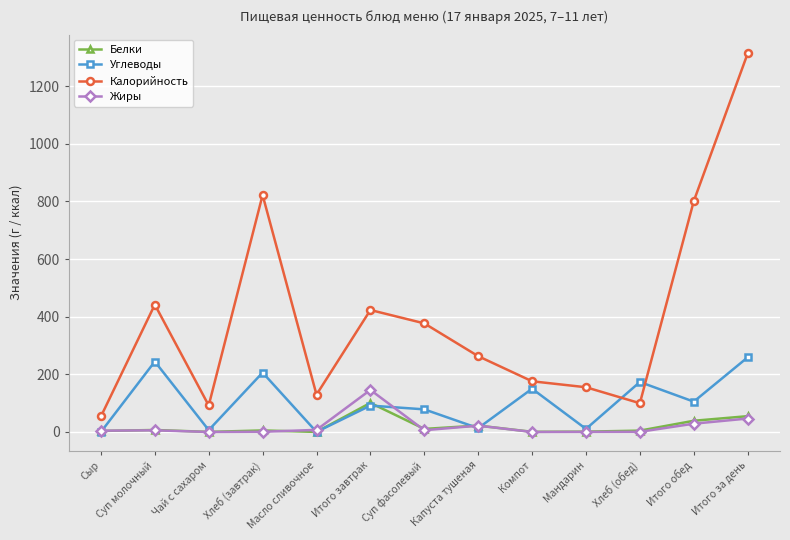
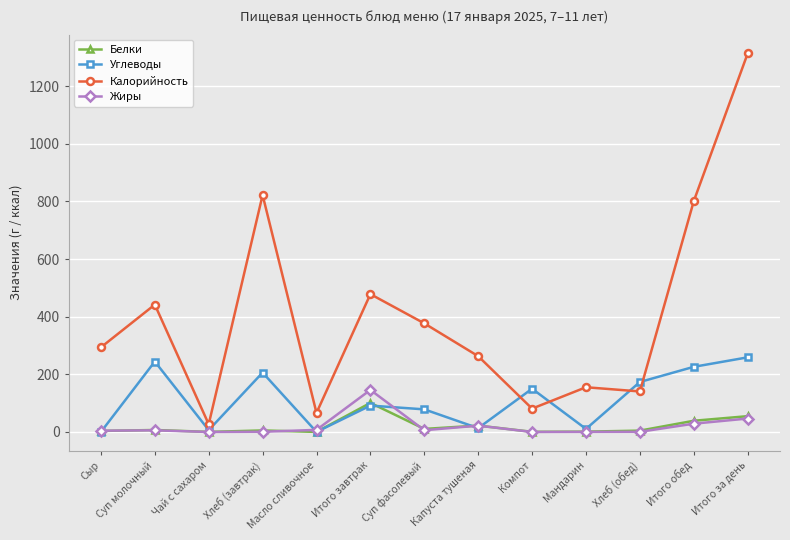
Калорийность, Сыр: 50 -> 290
Калорийность, Чай с сахаром: 90 -> 30
Калорийность, Масло сливочное: 130 -> 70
Калорийность, Итого завтрак: 420 -> 480
Калорийность, Компот: 180 -> 80
Калорийность, Хлеб (обед): 100 -> 140
Углеводы, Итого обед: 110 -> 230
